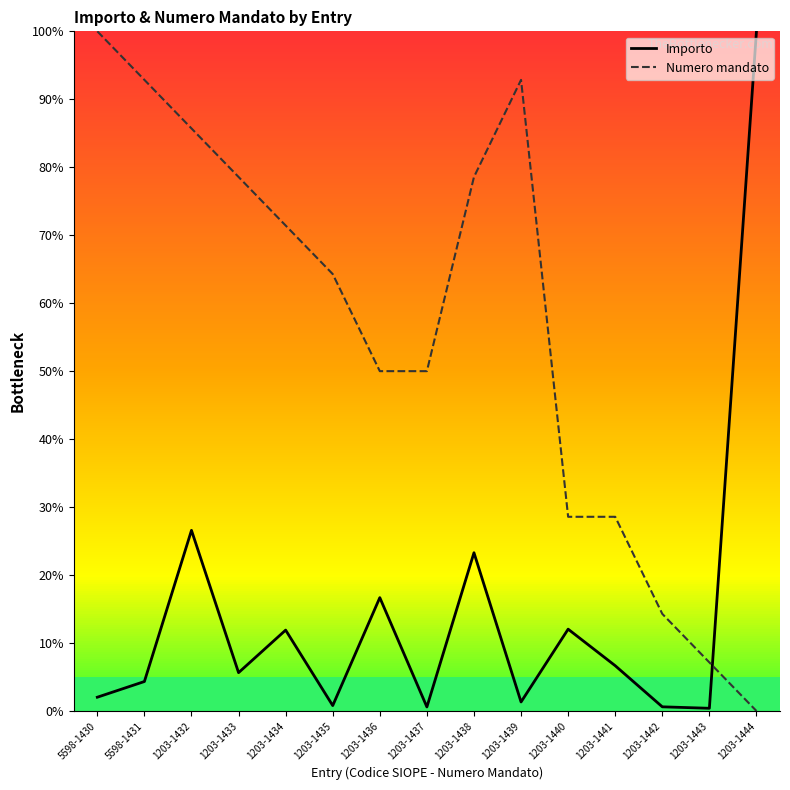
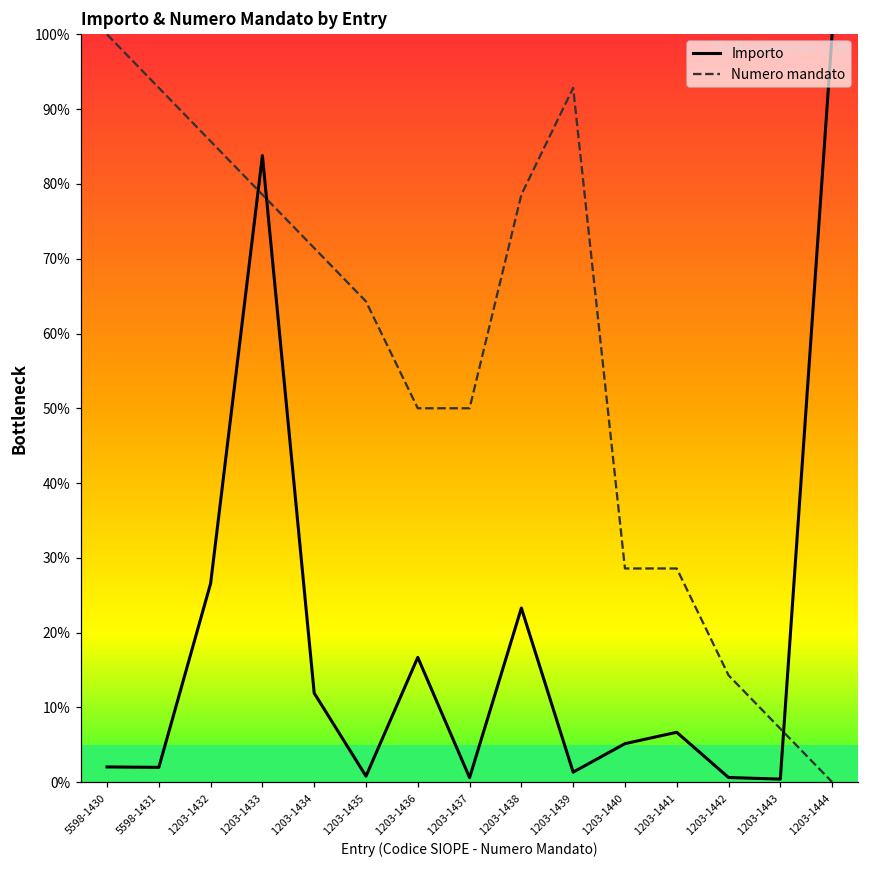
Importo, 5598-1431: 4% -> 2%
Importo, 1203-1433: 6% -> 84%
Importo, 1203-1440: 12% -> 5%
